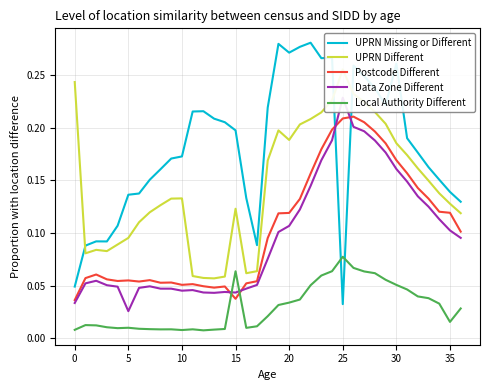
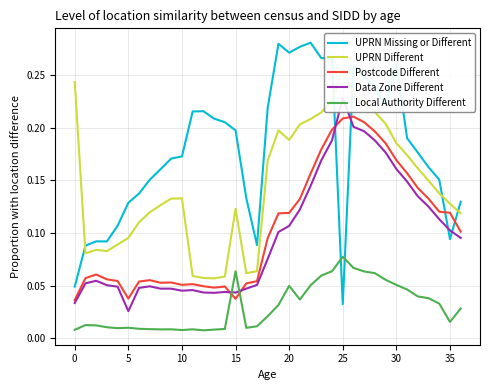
UPRN Missing or Different, 5: 0.136 -> 0.129
Postcode Different, 5: 0.055 -> 0.038
Local Authority Different, 20: 0.034 -> 0.050
UPRN Missing or Different, 35: 0.139 -> 0.094
